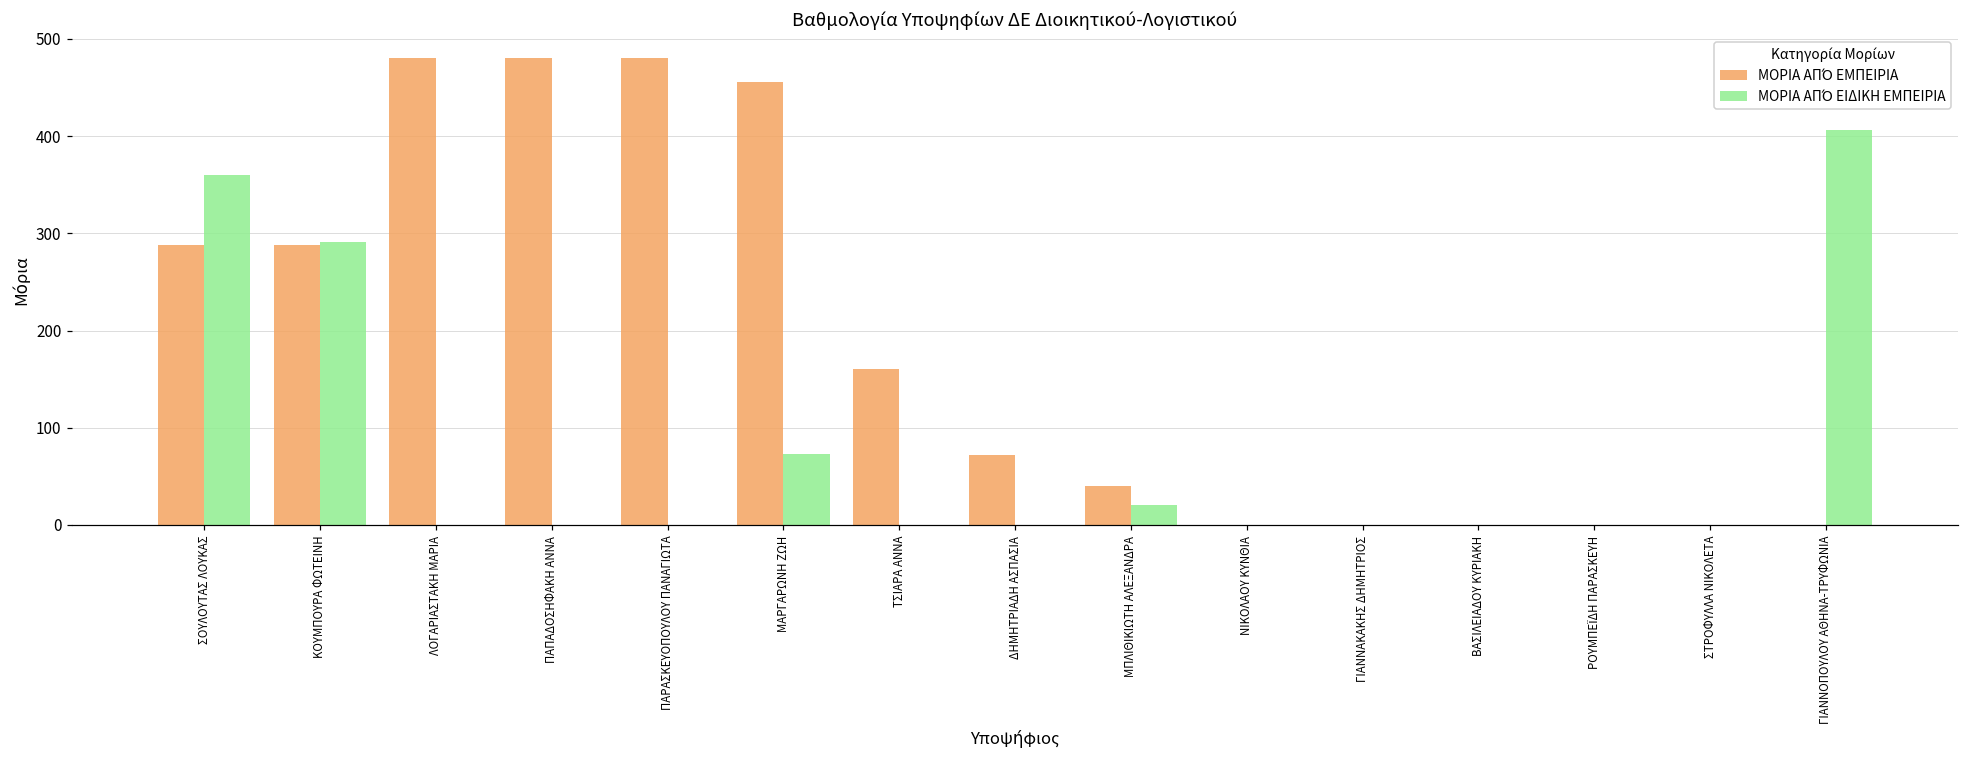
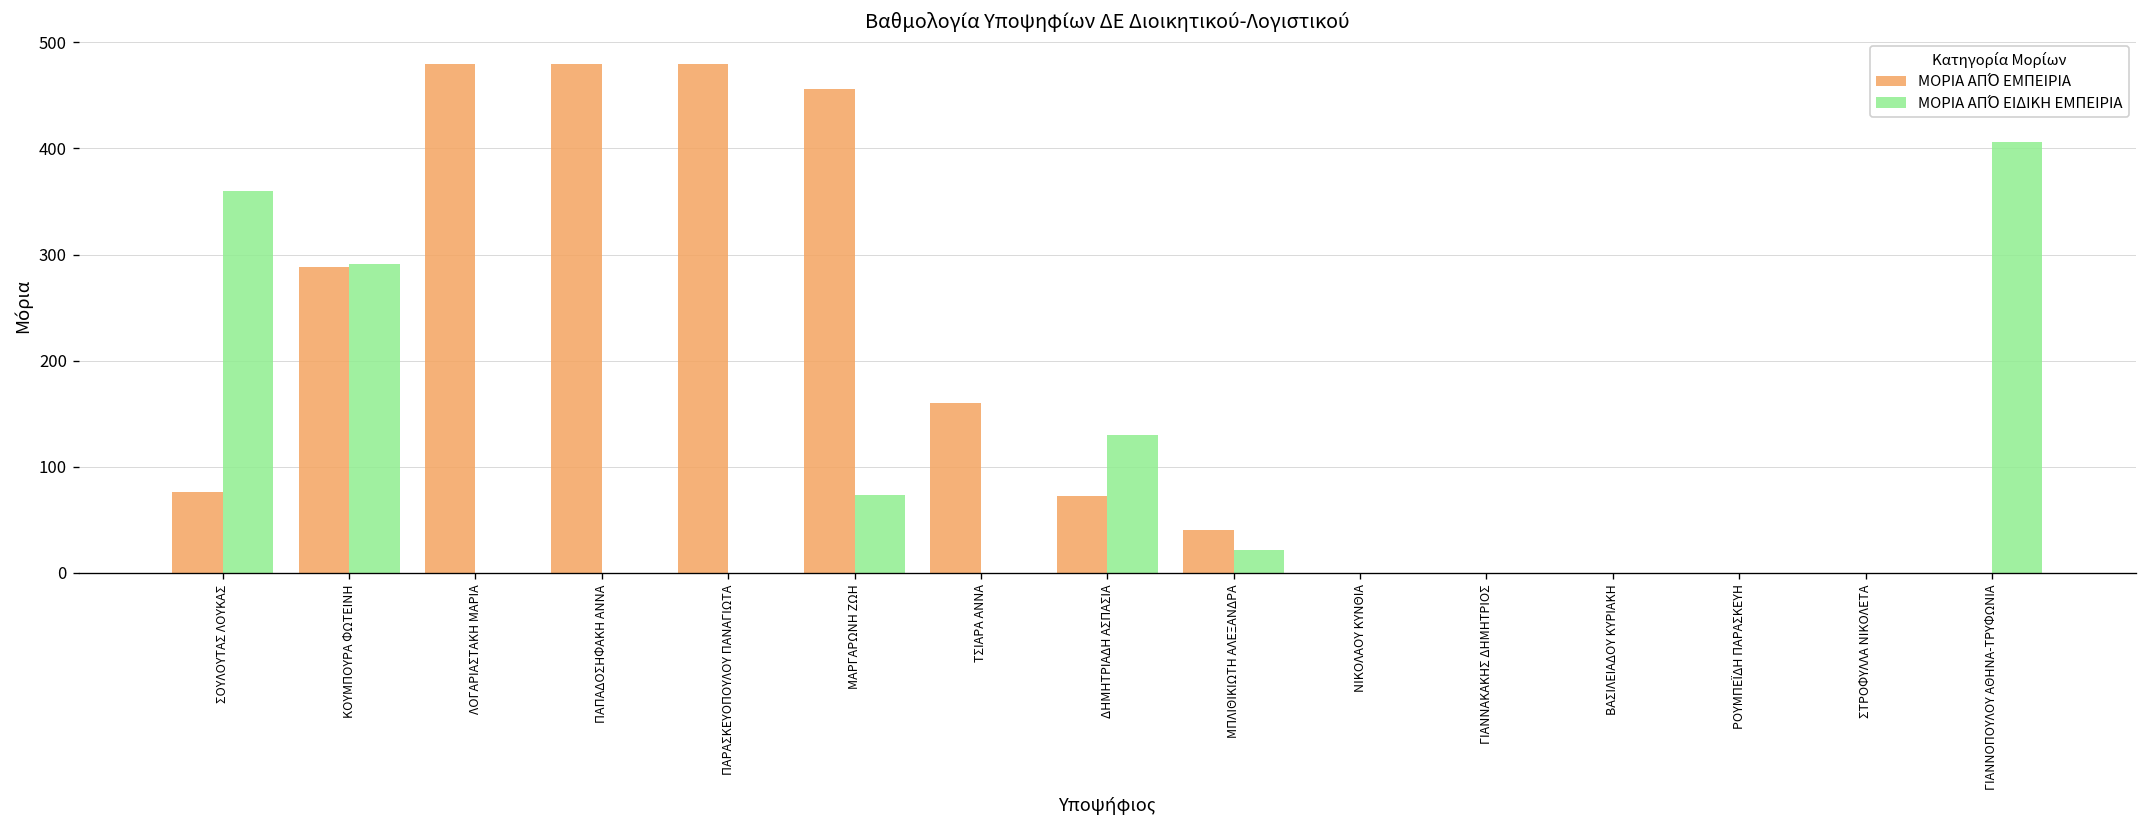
ΜΟΡΙΑ ΑΠΌ ΕΜΠΕΙΡΙΑ, ΣΟΥΛΟΥΤΑΣ ΛΟΥΚΑΣ: 290 -> 80
ΜΟΡΙΑ ΑΠΌ ΕΙΔΙΚΗ ΕΜΠΕΙΡΙΑ, ΔΗΜΗΤΡΙΑΔΗ ΑΣΠΑΣΙΑ: 0 -> 130
